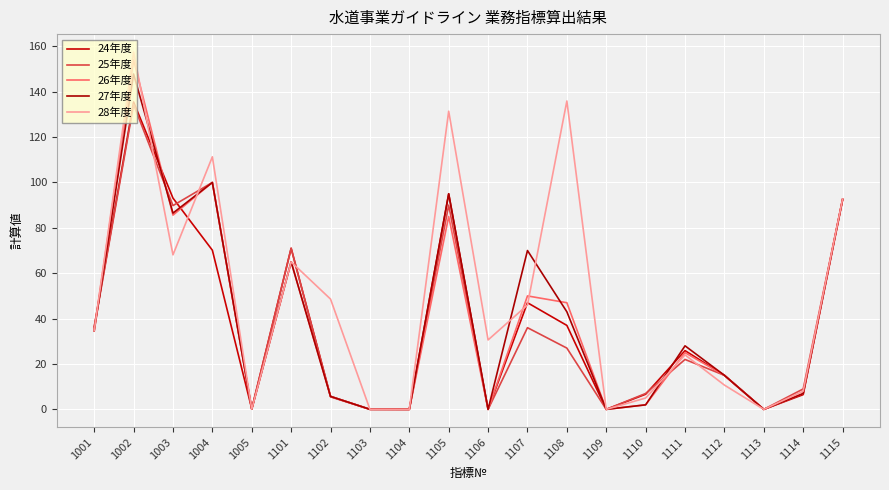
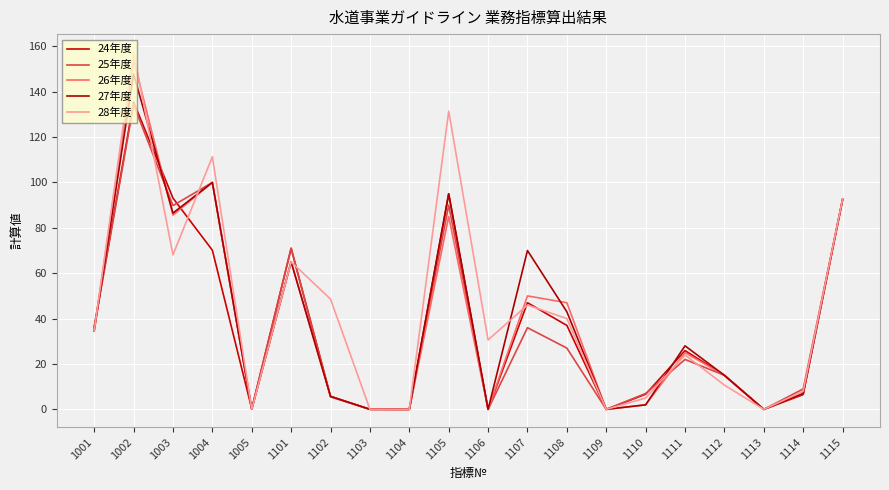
28年度, 1108: 136 -> 40
